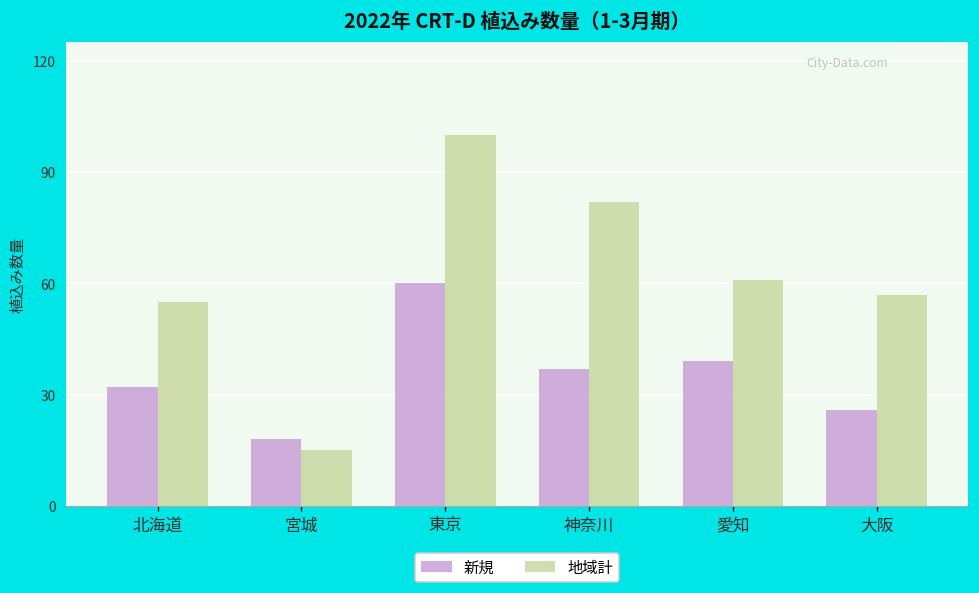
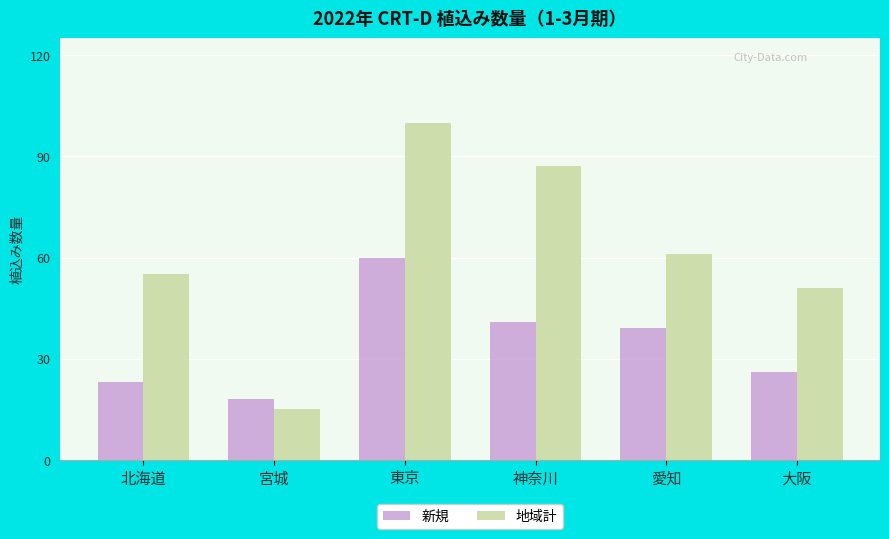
新規, 北海道: 32 -> 23
新規, 神奈川: 37 -> 41
地域計, 神奈川: 82 -> 87
地域計, 大阪: 57 -> 51
